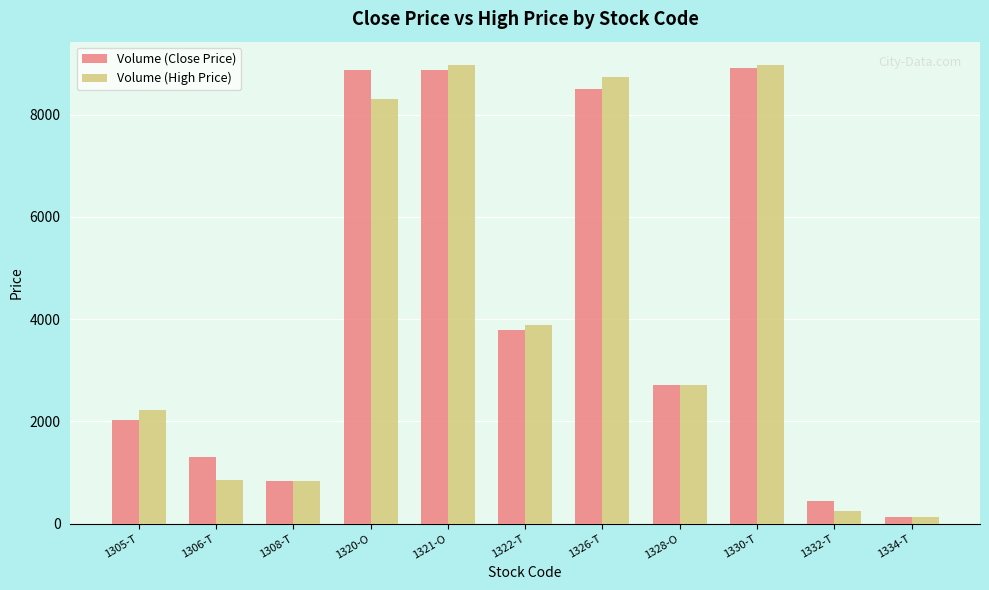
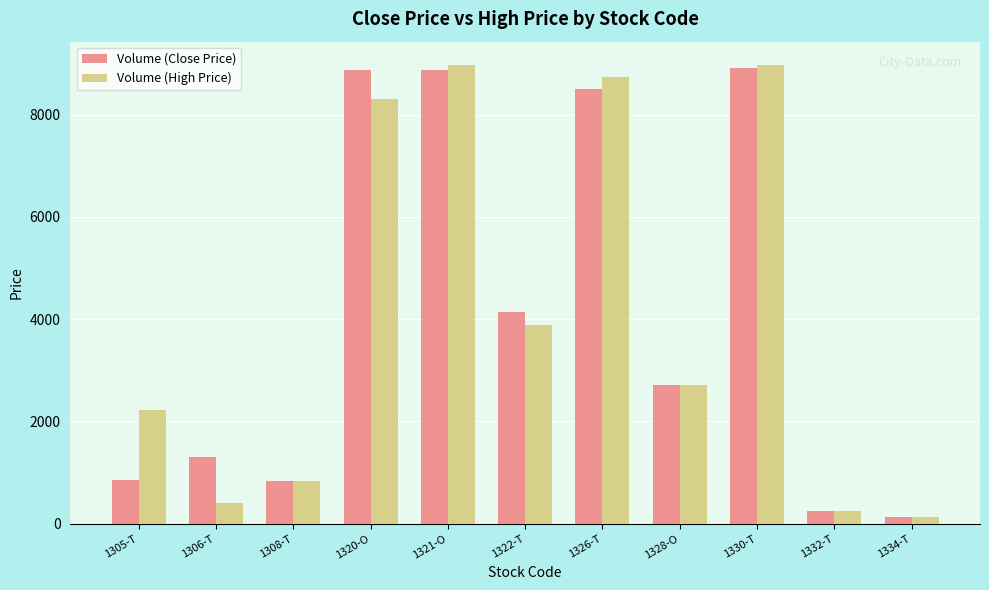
Volume (Close Price), 1305-T: 2000 -> 800
Volume (High Price), 1306-T: 900 -> 400
Volume (Close Price), 1322-T: 3800 -> 4100
Volume (Close Price), 1332-T: 400 -> 300
